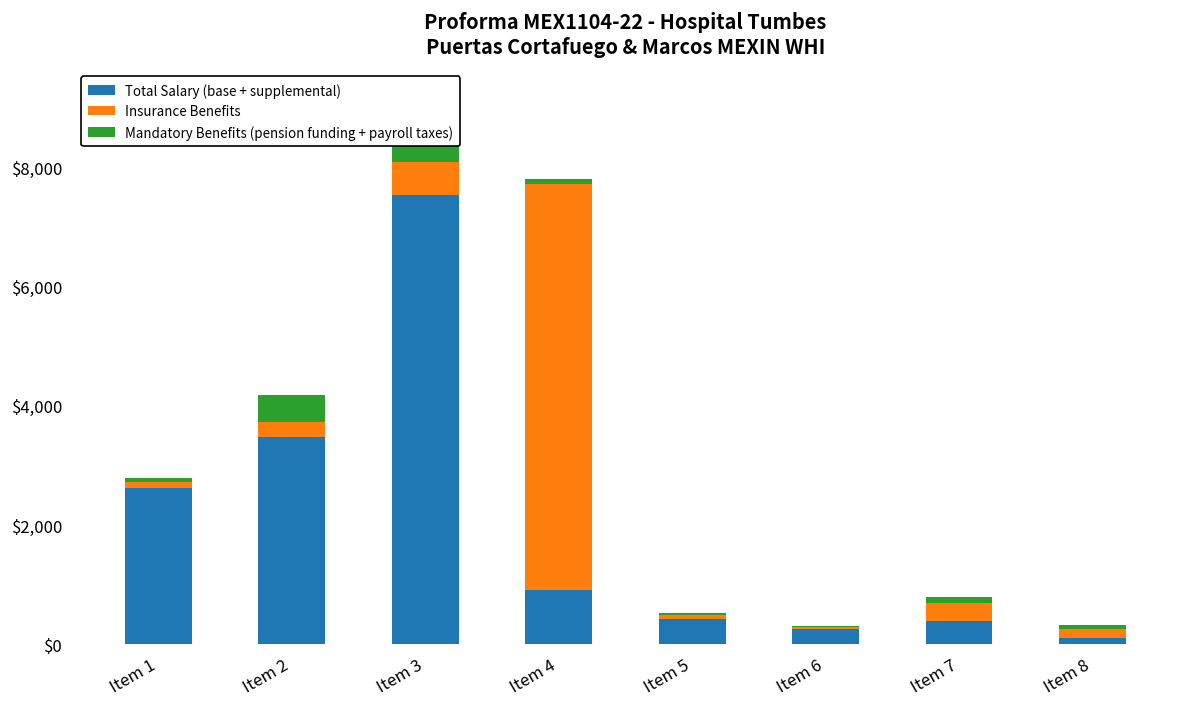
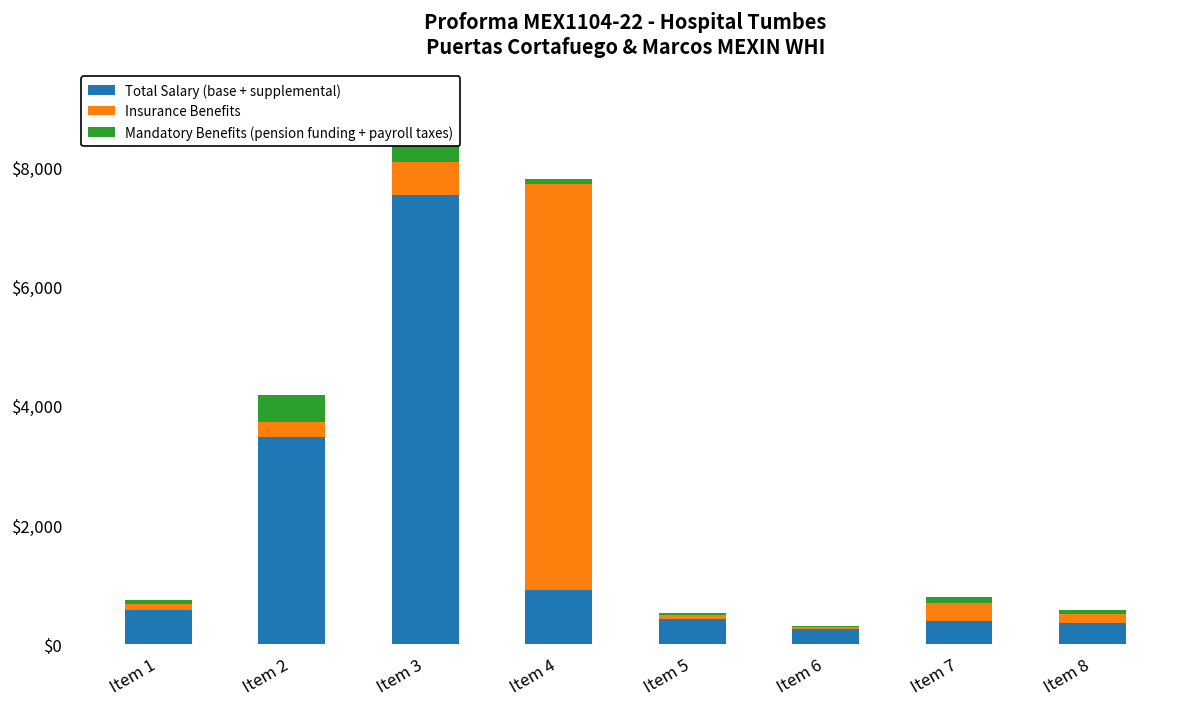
Total Salary (base + supplemental), Item 1: $2,600 -> $600
Total Salary (base + supplemental), Item 8: $100 -> $400
